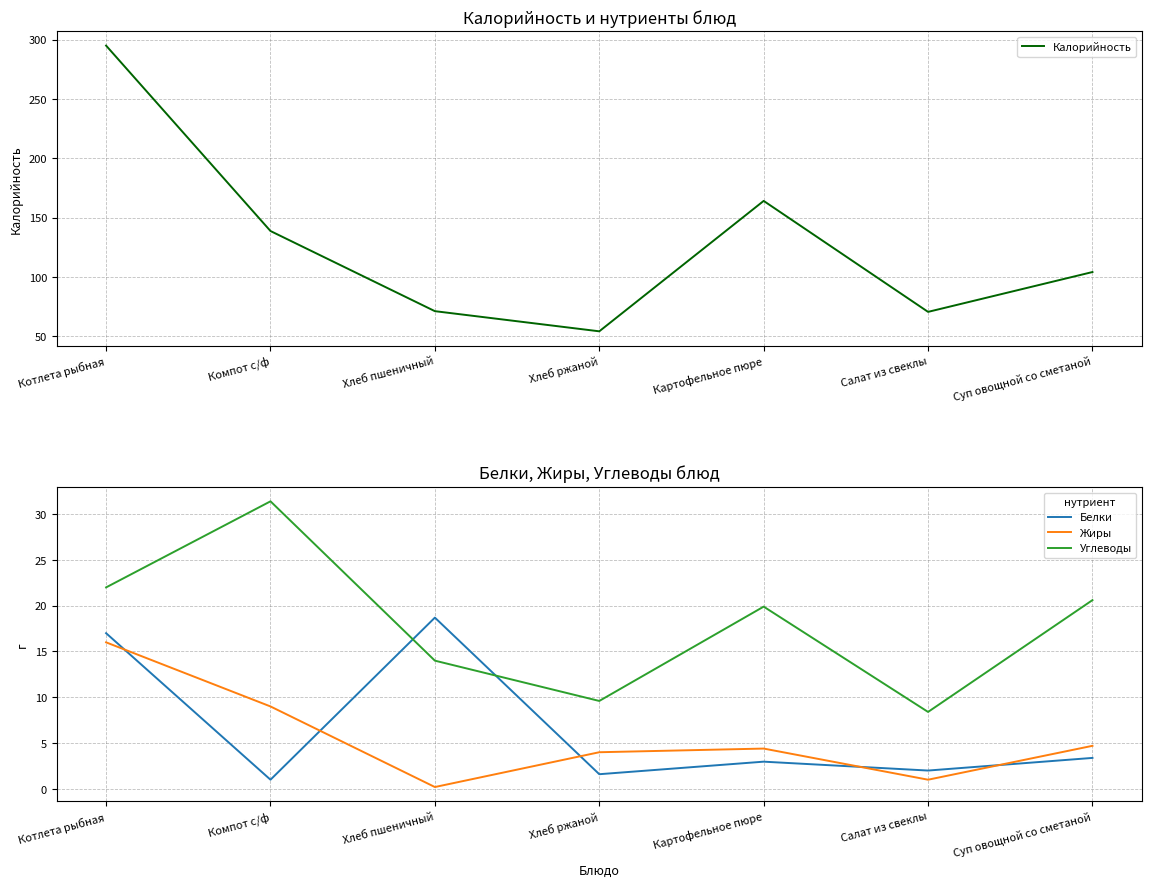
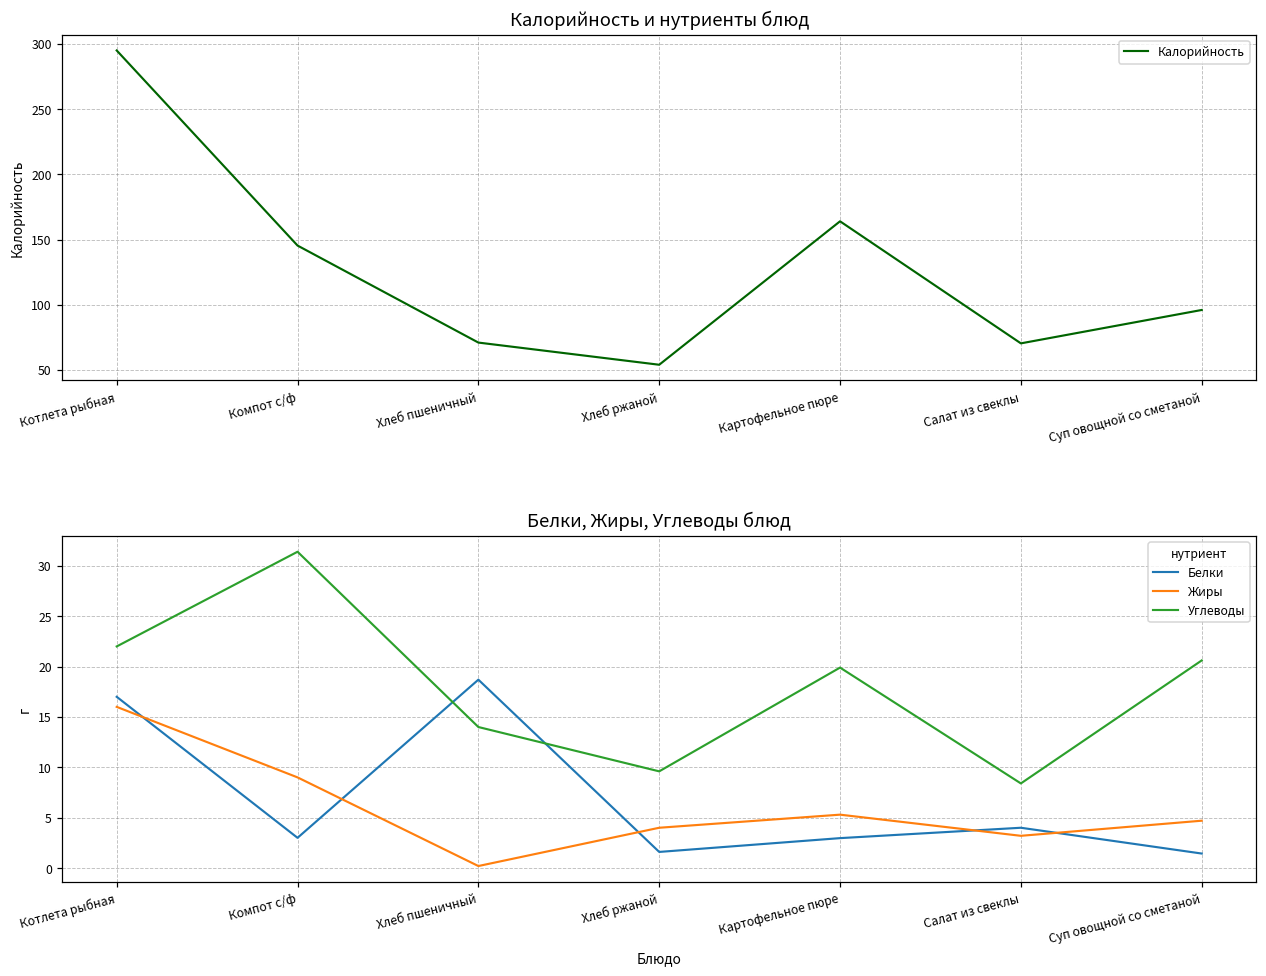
Калорийность и нутриенты блюд, Компот с/ф: 139 -> 145
Калорийность и нутриенты блюд, Суп овощной со сметаной: 104 -> 96
Белки, Жиры, Углеводы блюд, Белки, Компот с/ф: 1 -> 3
Белки, Жиры, Углеводы блюд, Жиры, Картофельное пюре: 4 -> 5
Белки, Жиры, Углеводы блюд, Белки, Салат из свеклы: 2 -> 4
Белки, Жиры, Углеводы блюд, Жиры, Салат из свеклы: 1 -> 3
Белки, Жиры, Углеводы блюд, Белки, Суп овощной со сметаной: 3 -> 1
